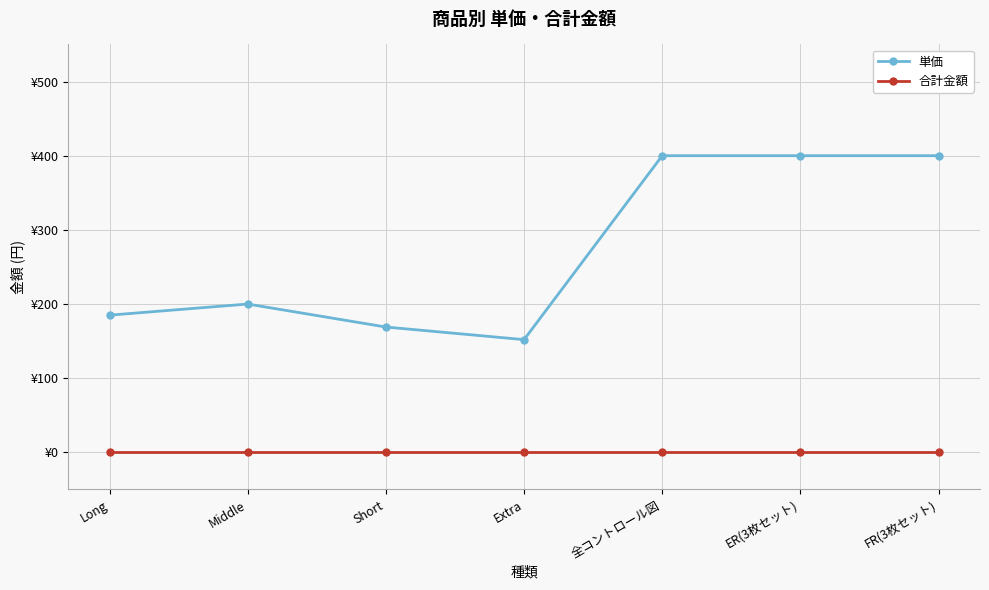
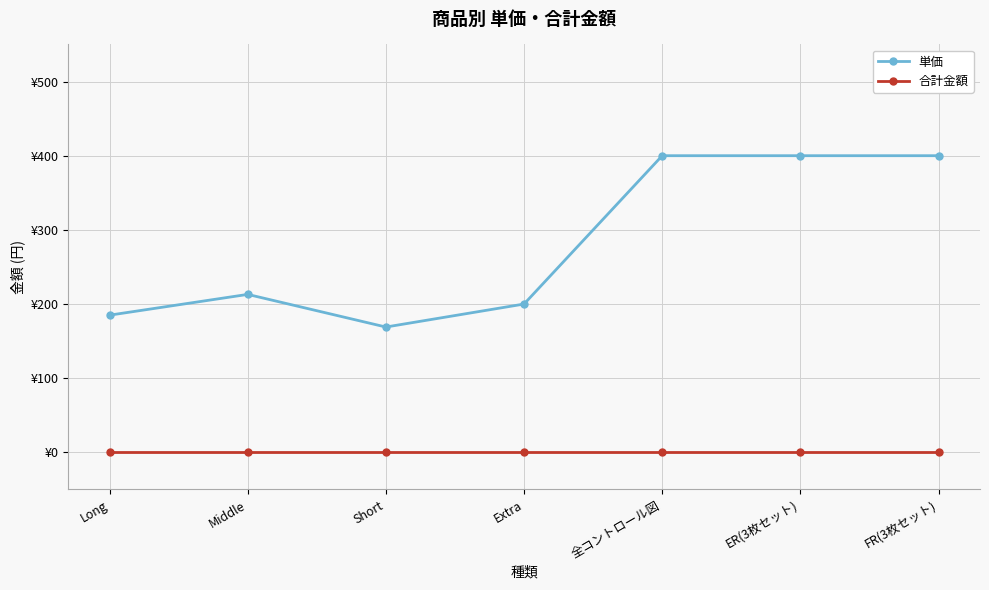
単価, Middle: ¥200 -> ¥210
単価, Extra: ¥150 -> ¥200
